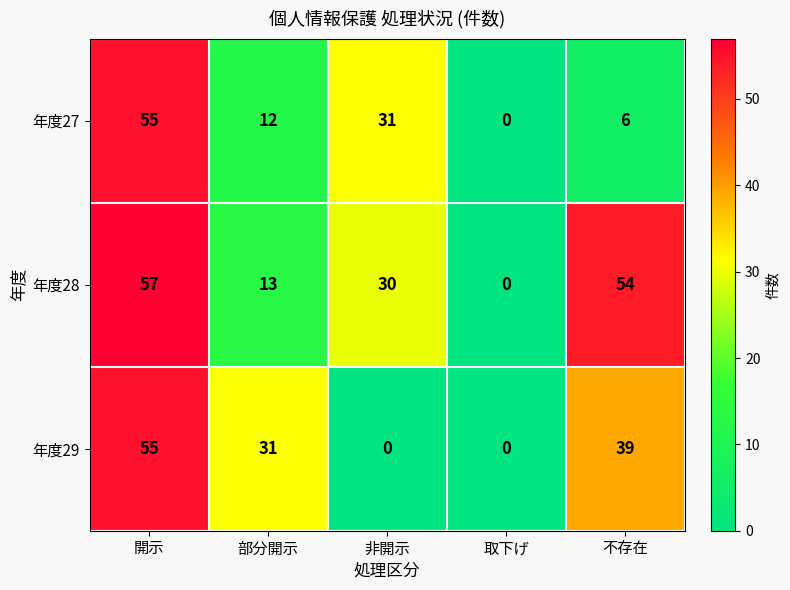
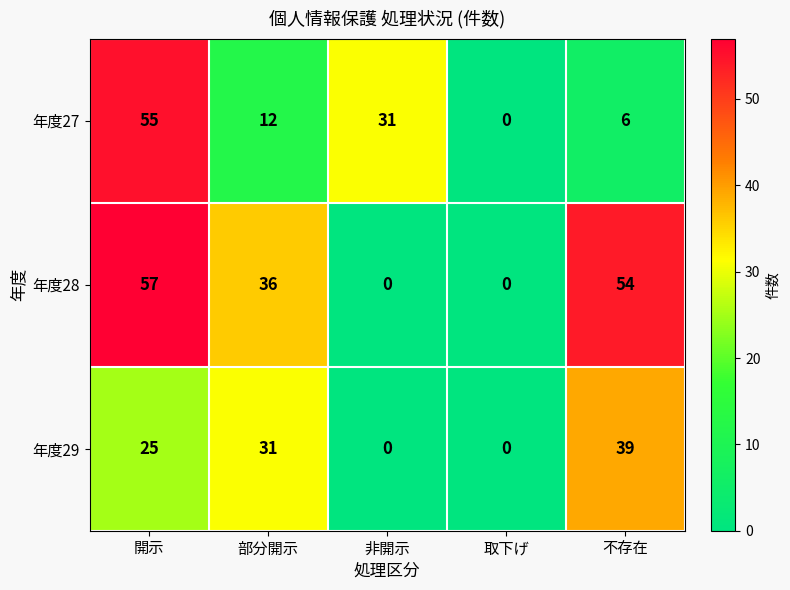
年度28, 部分開示: 13 -> 36
年度28, 非開示: 30 -> 0
年度29, 開示: 55 -> 25
